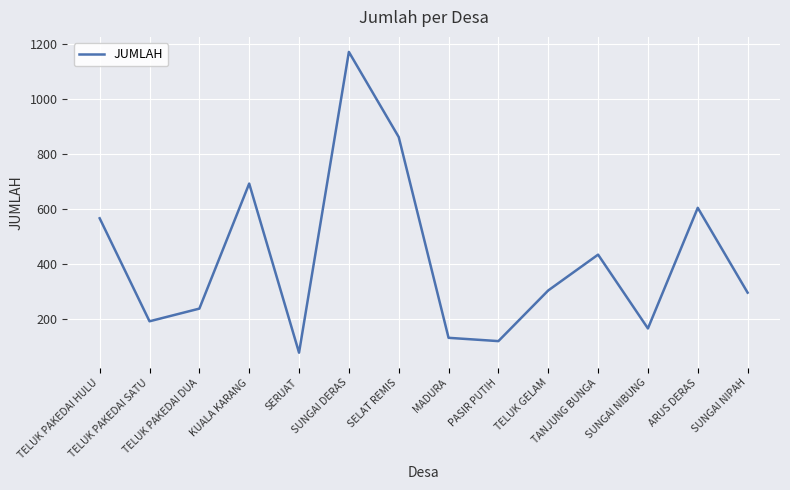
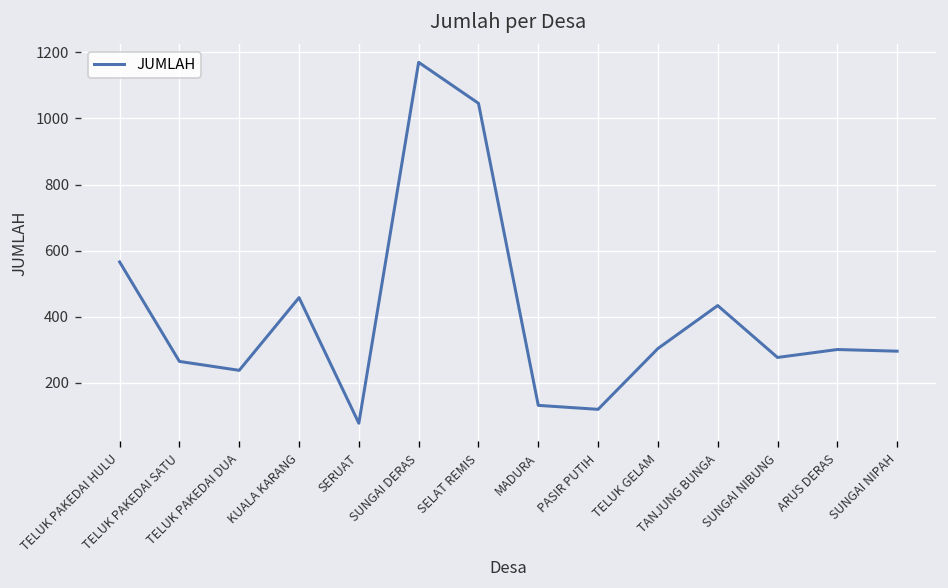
TELUK PAKEDAI SATU: 190 -> 270
KUALA KARANG: 690 -> 460
SELAT REMIS: 860 -> 1050
SUNGAI NIBUNG: 170 -> 280
ARUS DERAS: 600 -> 300
